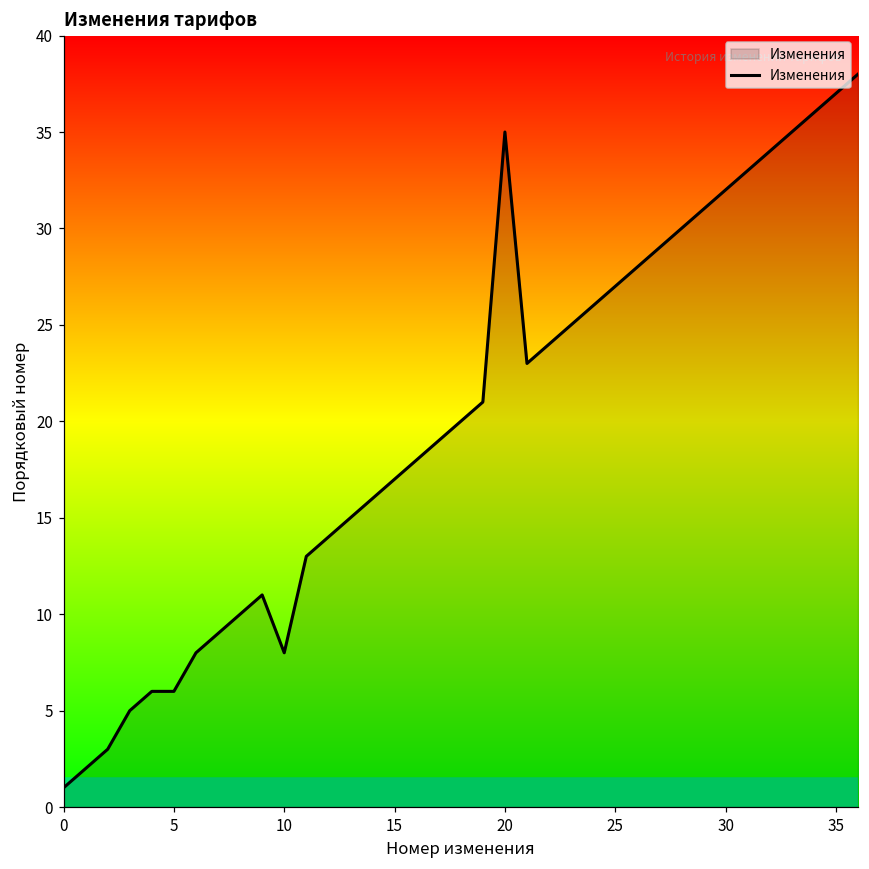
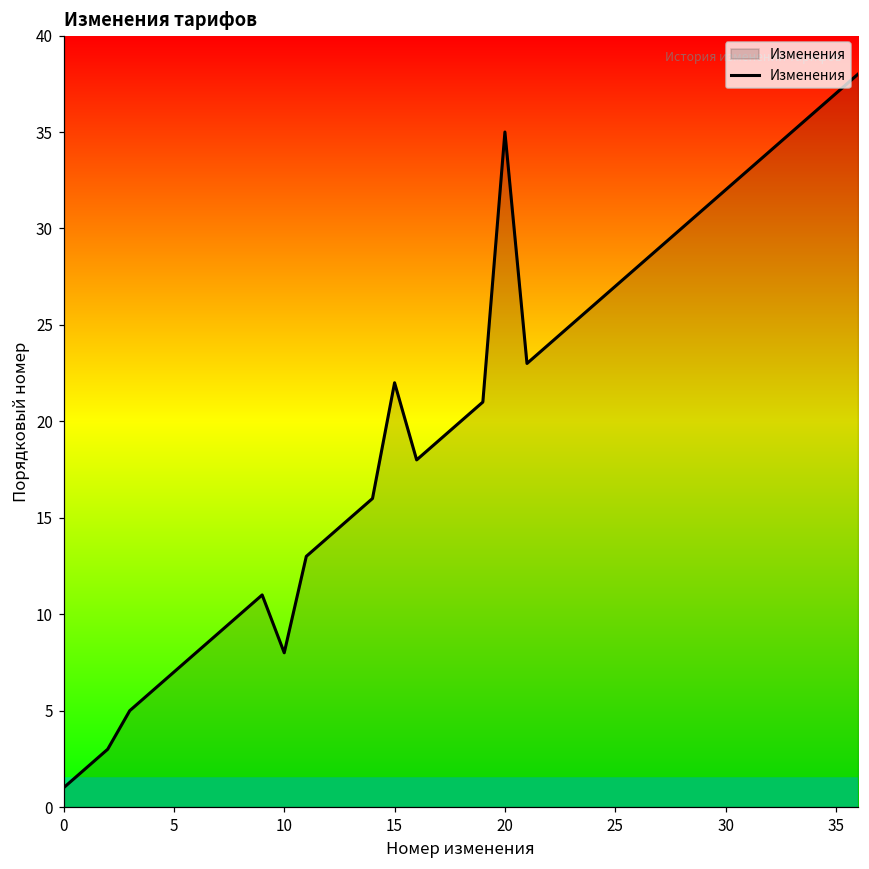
5: 6 -> 7
15: 17 -> 22
